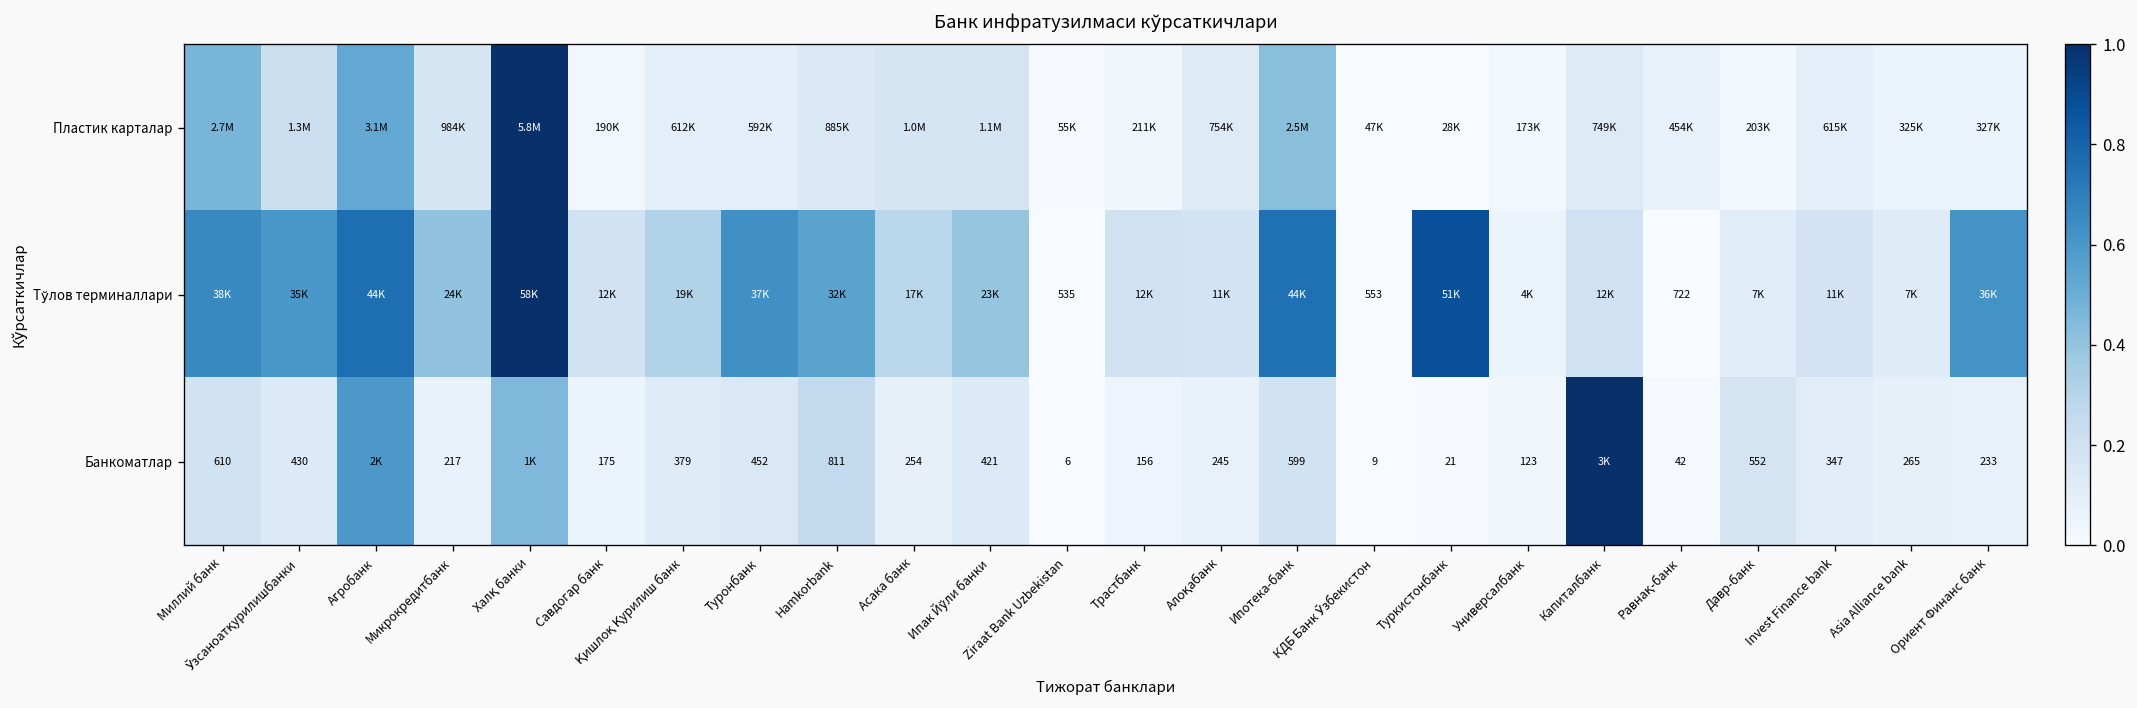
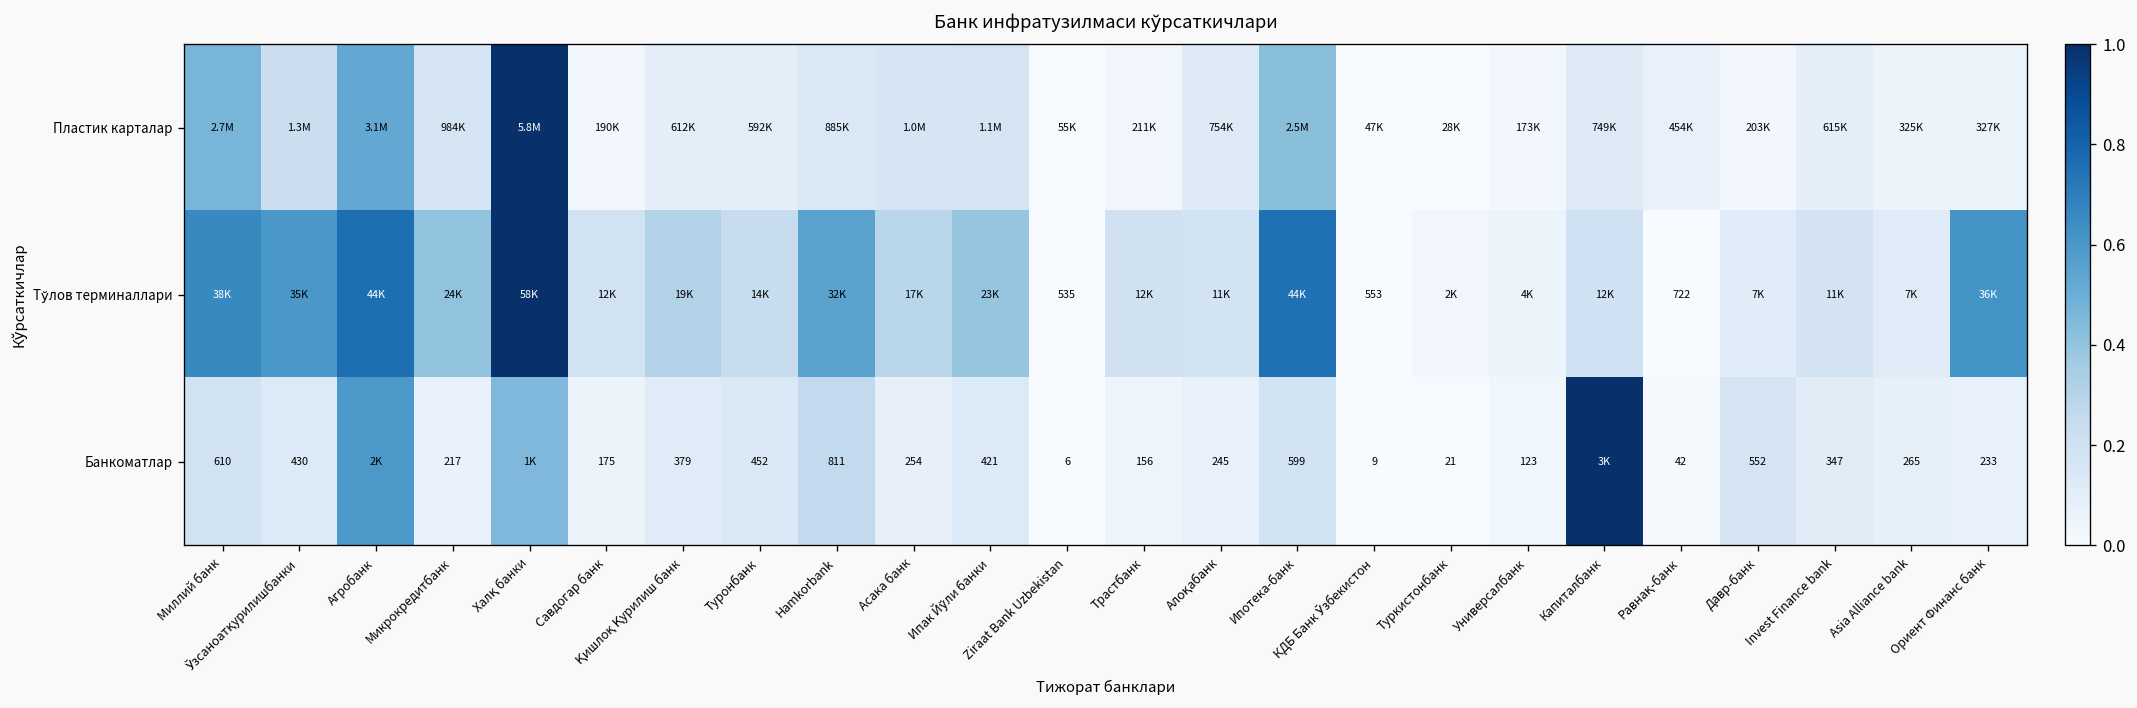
Тўлов терминаллари, Туронбанк: 37K -> 14K
Тўлов терминаллари, Туркистонбанк: 51K -> 2K
